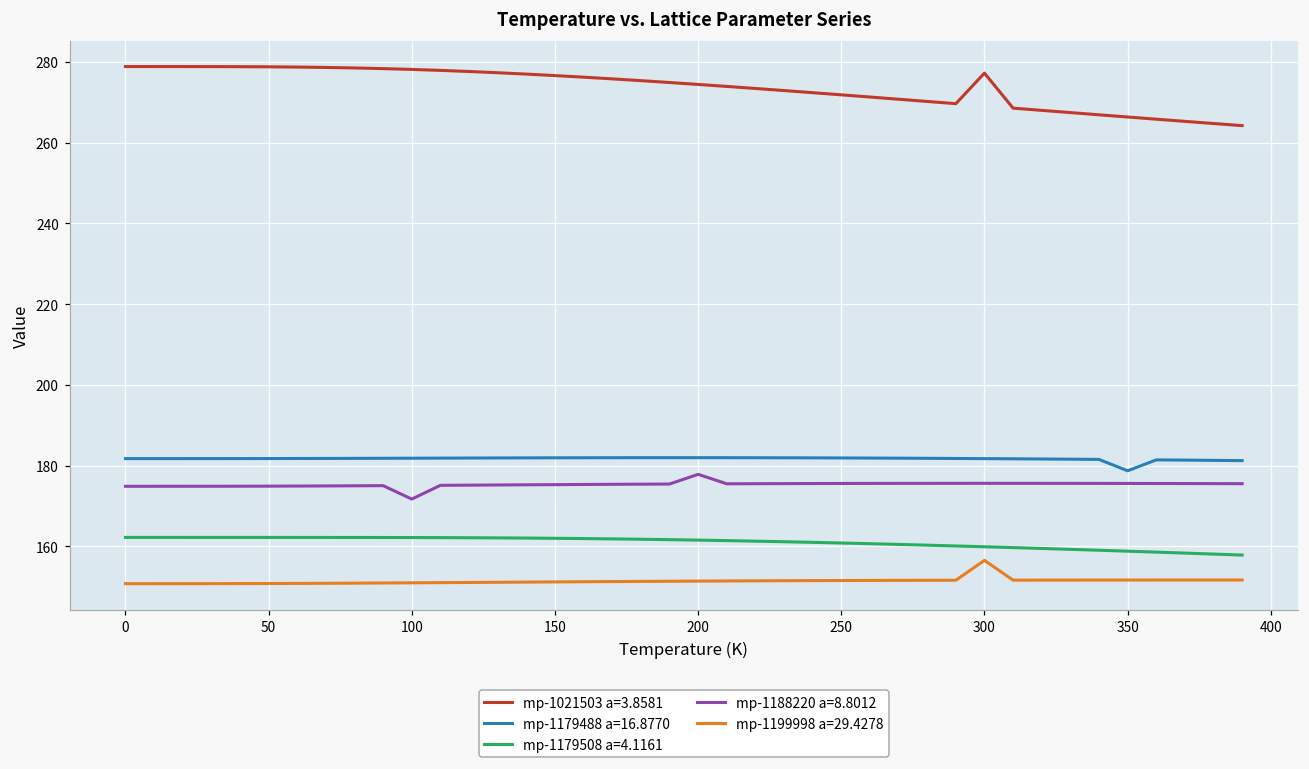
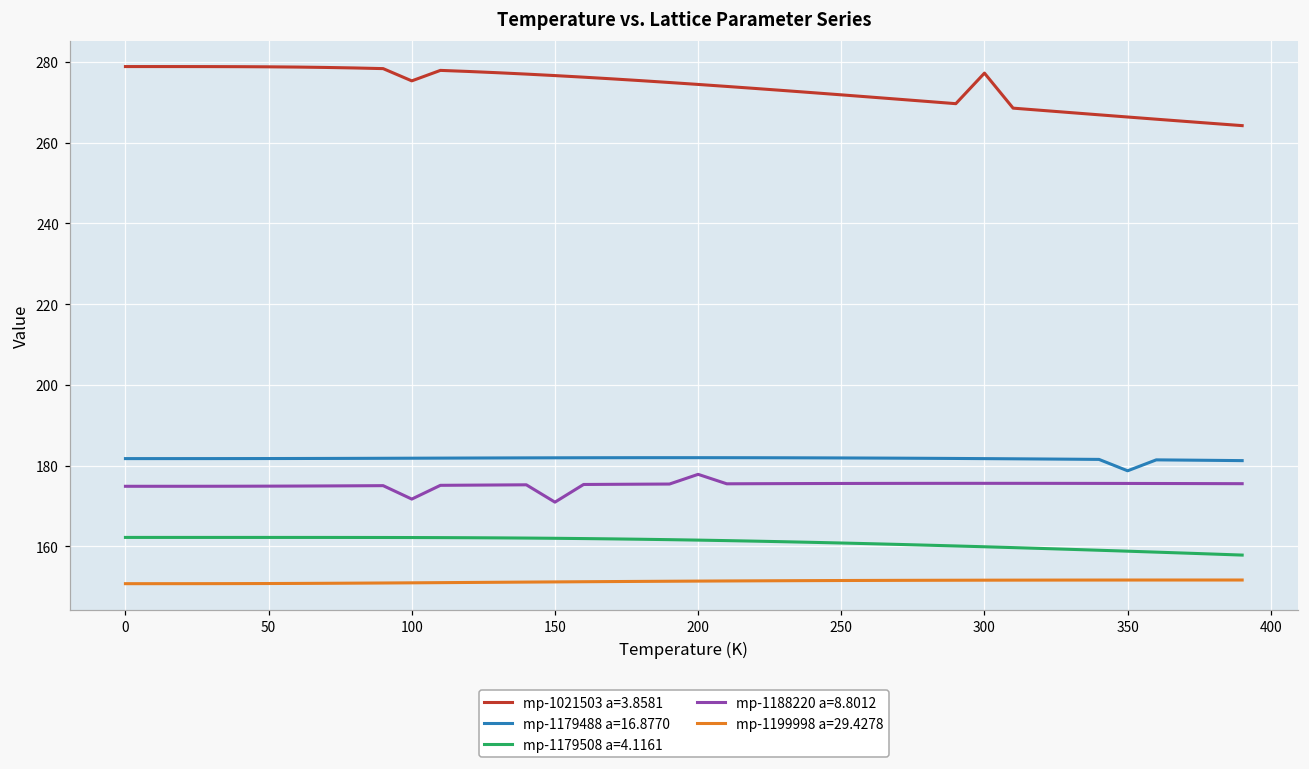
mp-1021503 a=3.8581, 100: 278 -> 275
mp-1188220 a=8.8012, 150: 175 -> 171
mp-1199998 a=29.4278, 300: 157 -> 152
